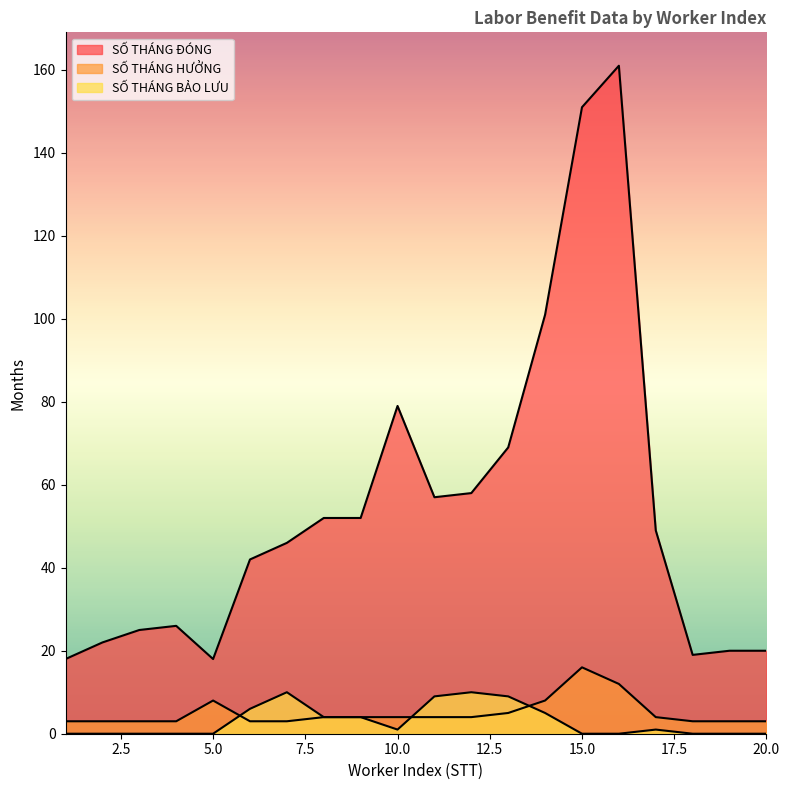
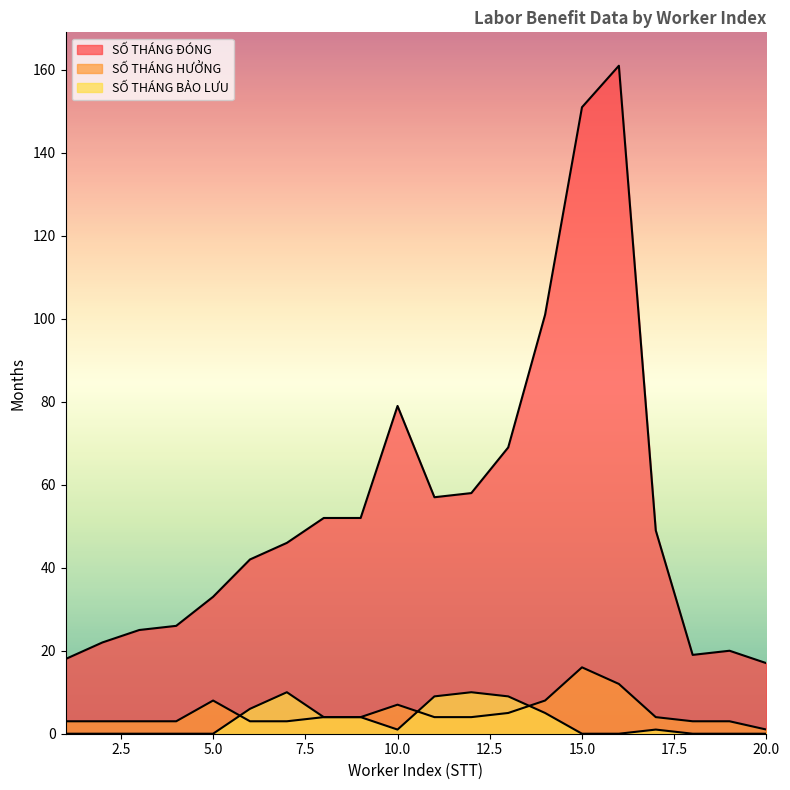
SỐ THÁNG ĐÓNG, 5.0: 18 -> 33
SỐ THÁNG HƯỞNG, 10.0: 4 -> 7
SỐ THÁNG ĐÓNG, 20.0: 20 -> 17
SỐ THÁNG HƯỞNG, 20.0: 3 -> 1
